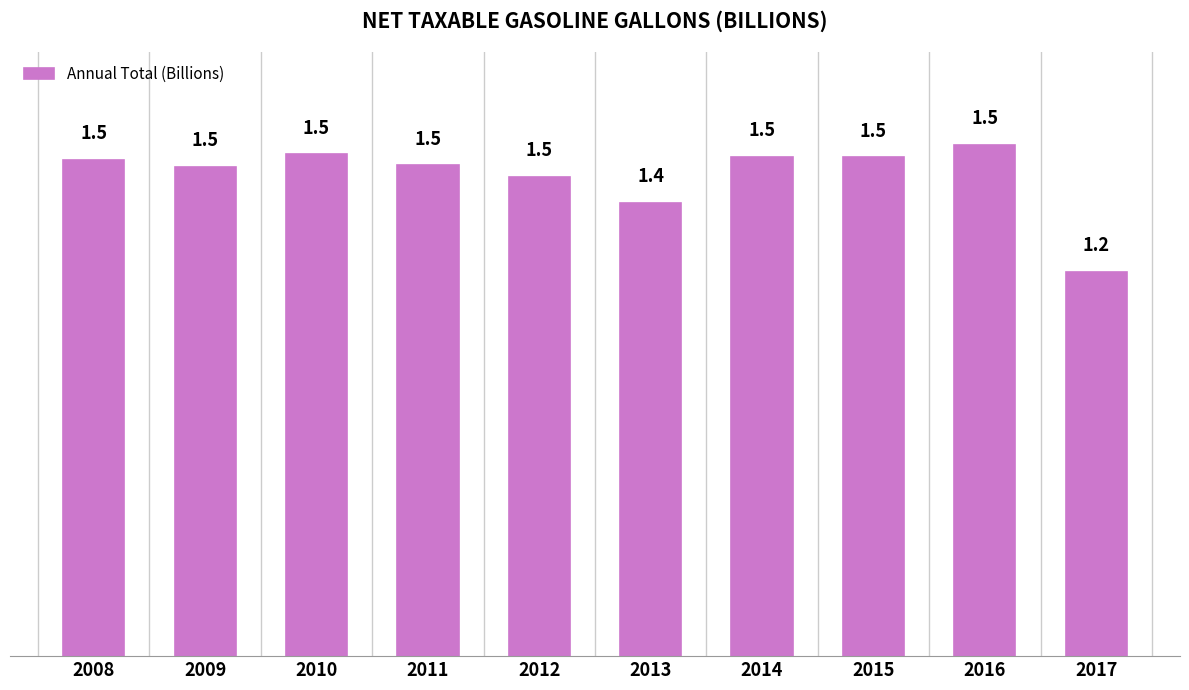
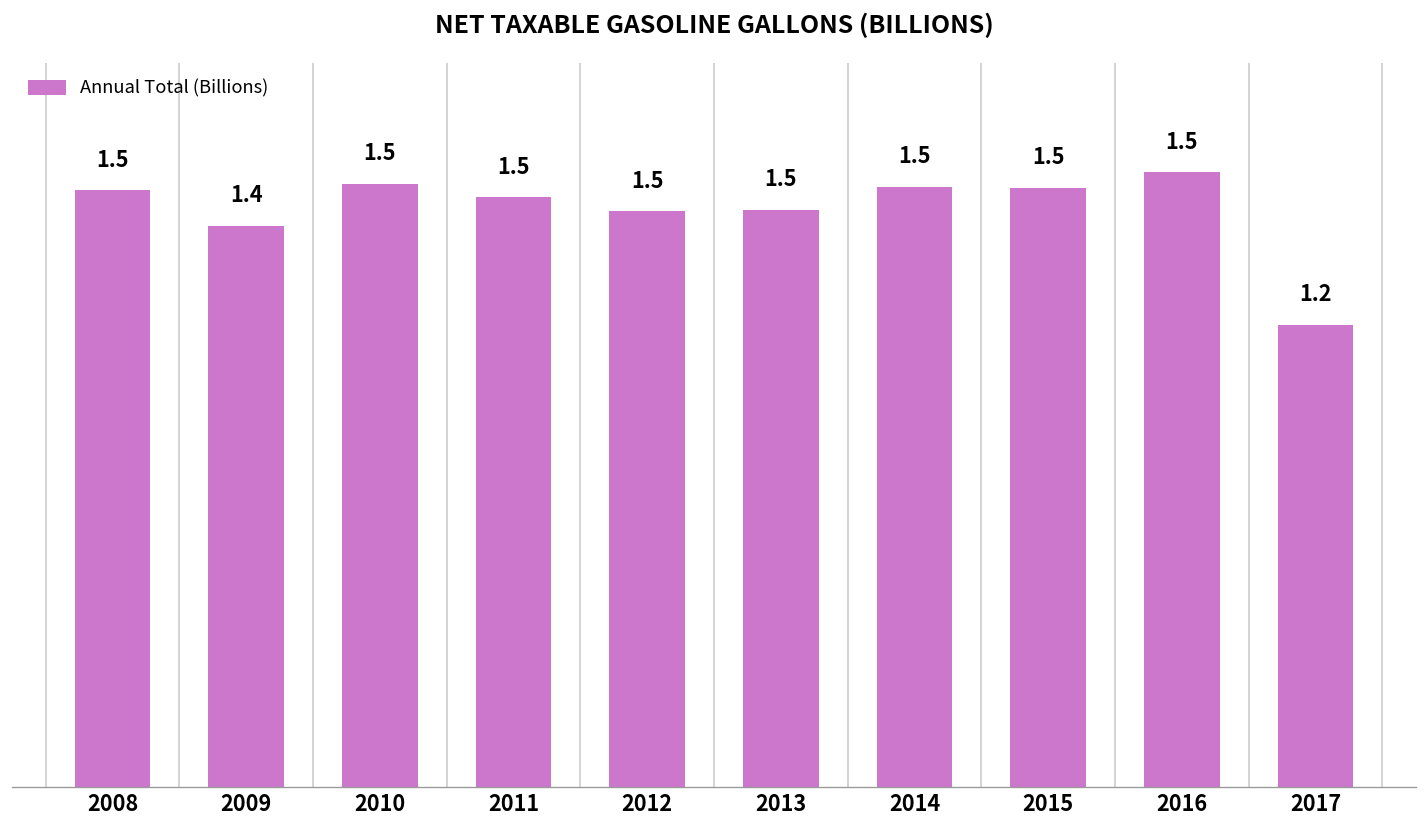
2009: 1.5 -> 1.4
2013: 1.4 -> 1.5
